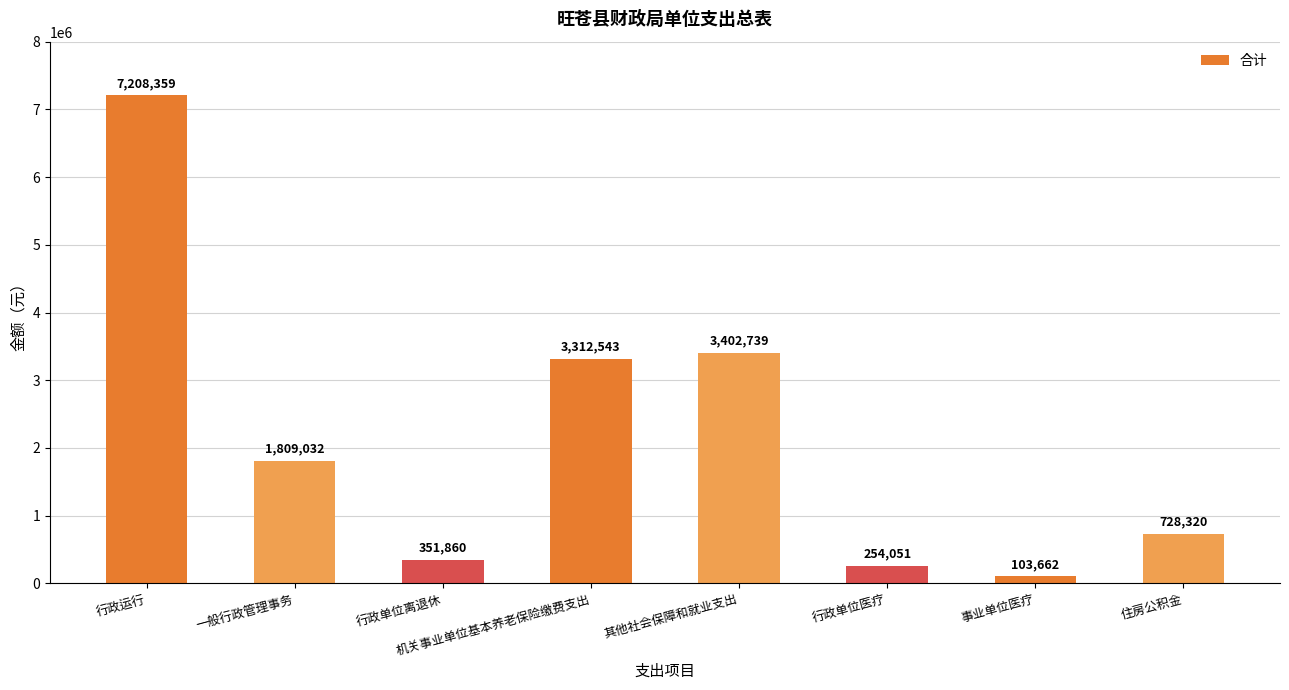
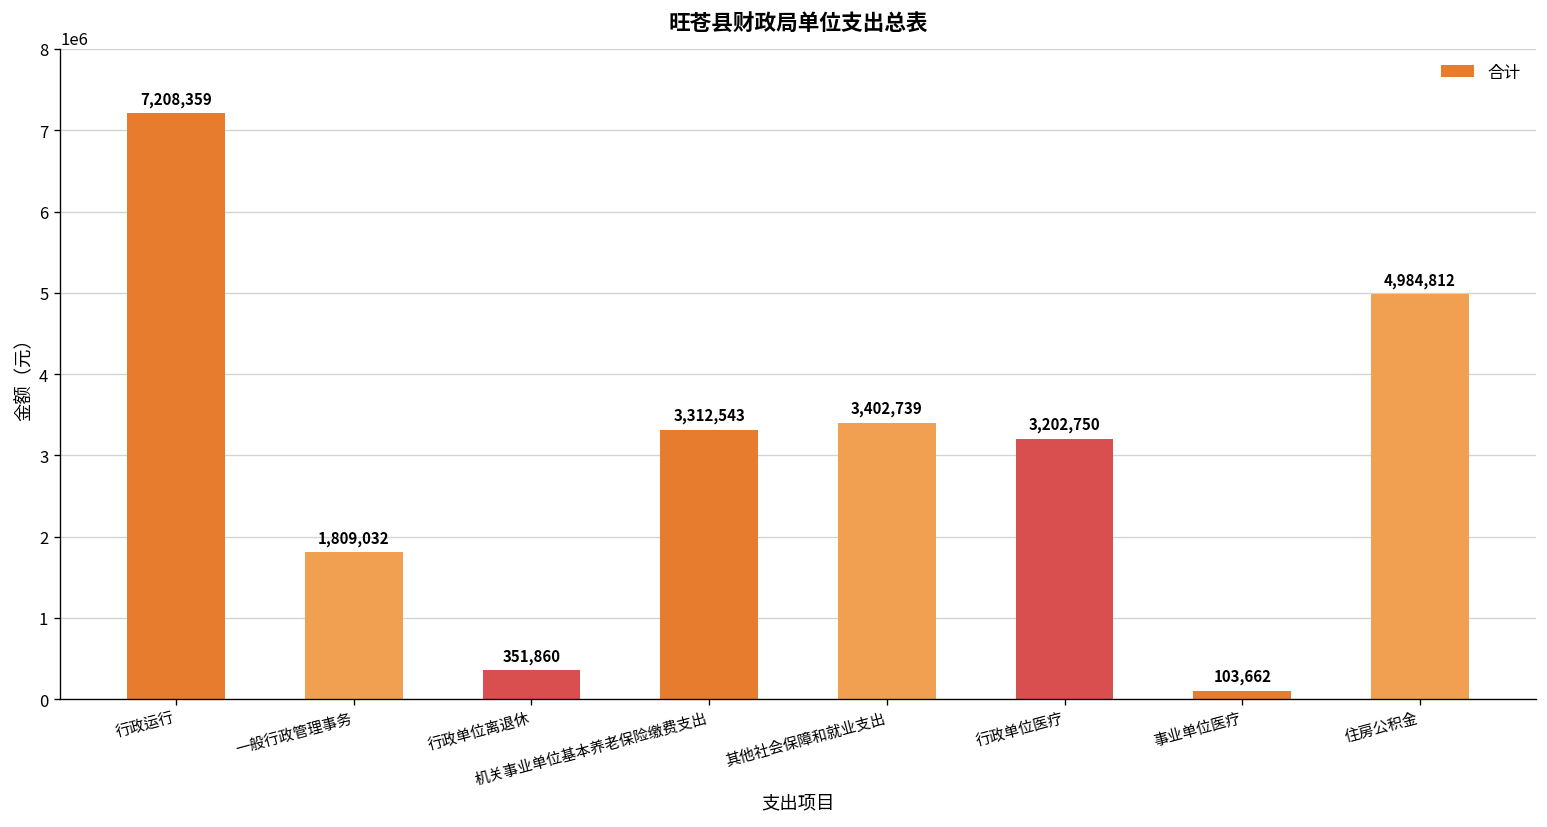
行政单位医疗: 254,051 -> 3,202,750
住房公积金: 728,320 -> 4,984,812
